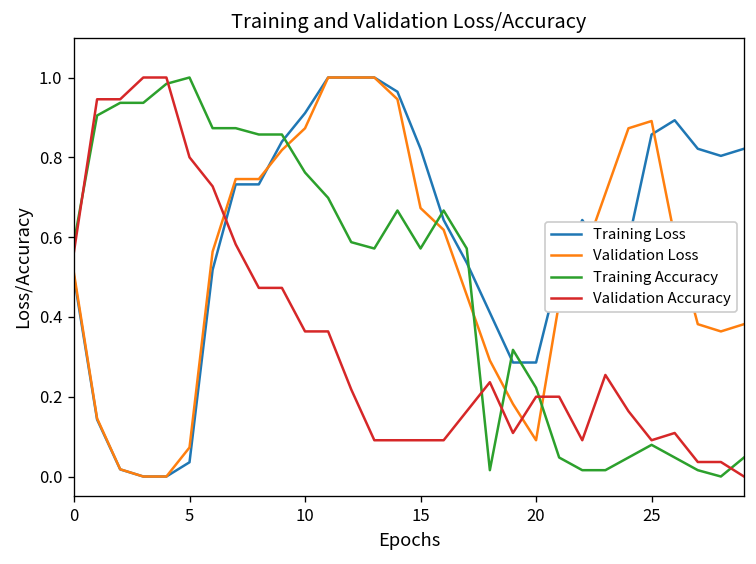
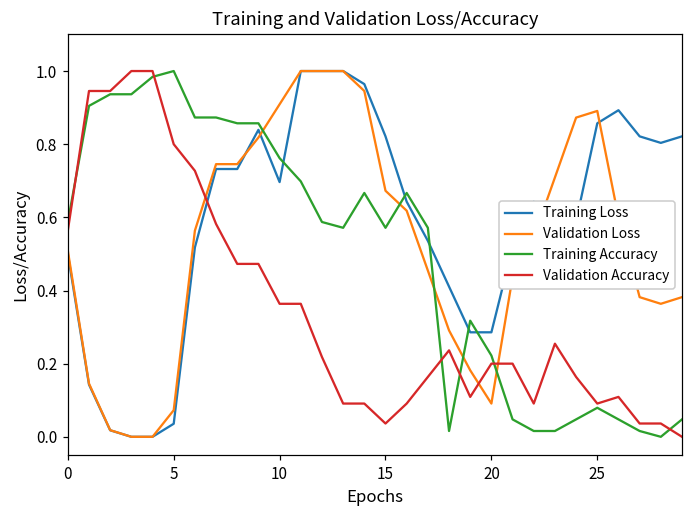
Training Loss, 10: 0.91 -> 0.70
Validation Loss, 10: 0.87 -> 0.91
Validation Accuracy, 15: 0.09 -> 0.04
